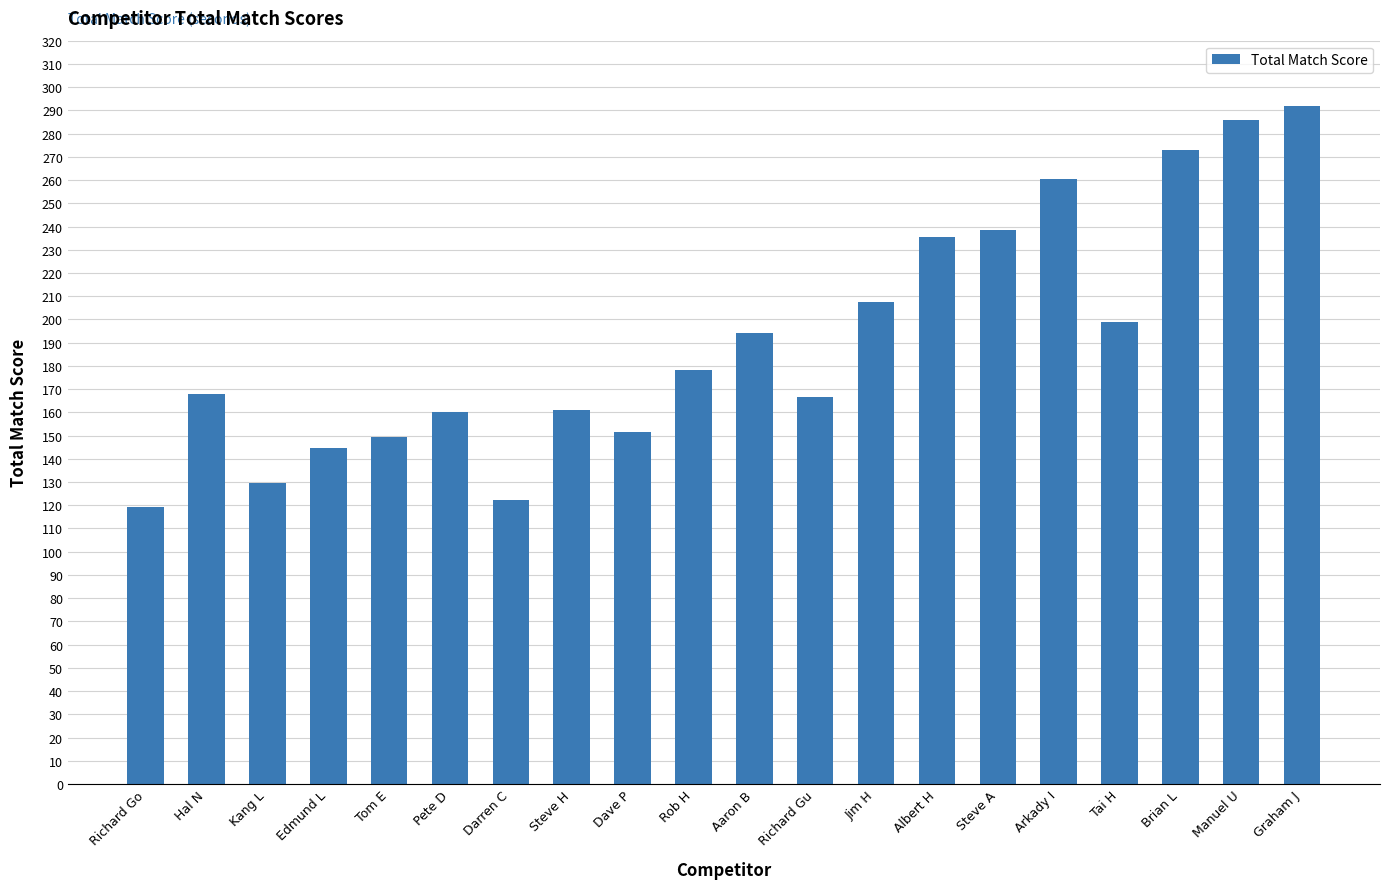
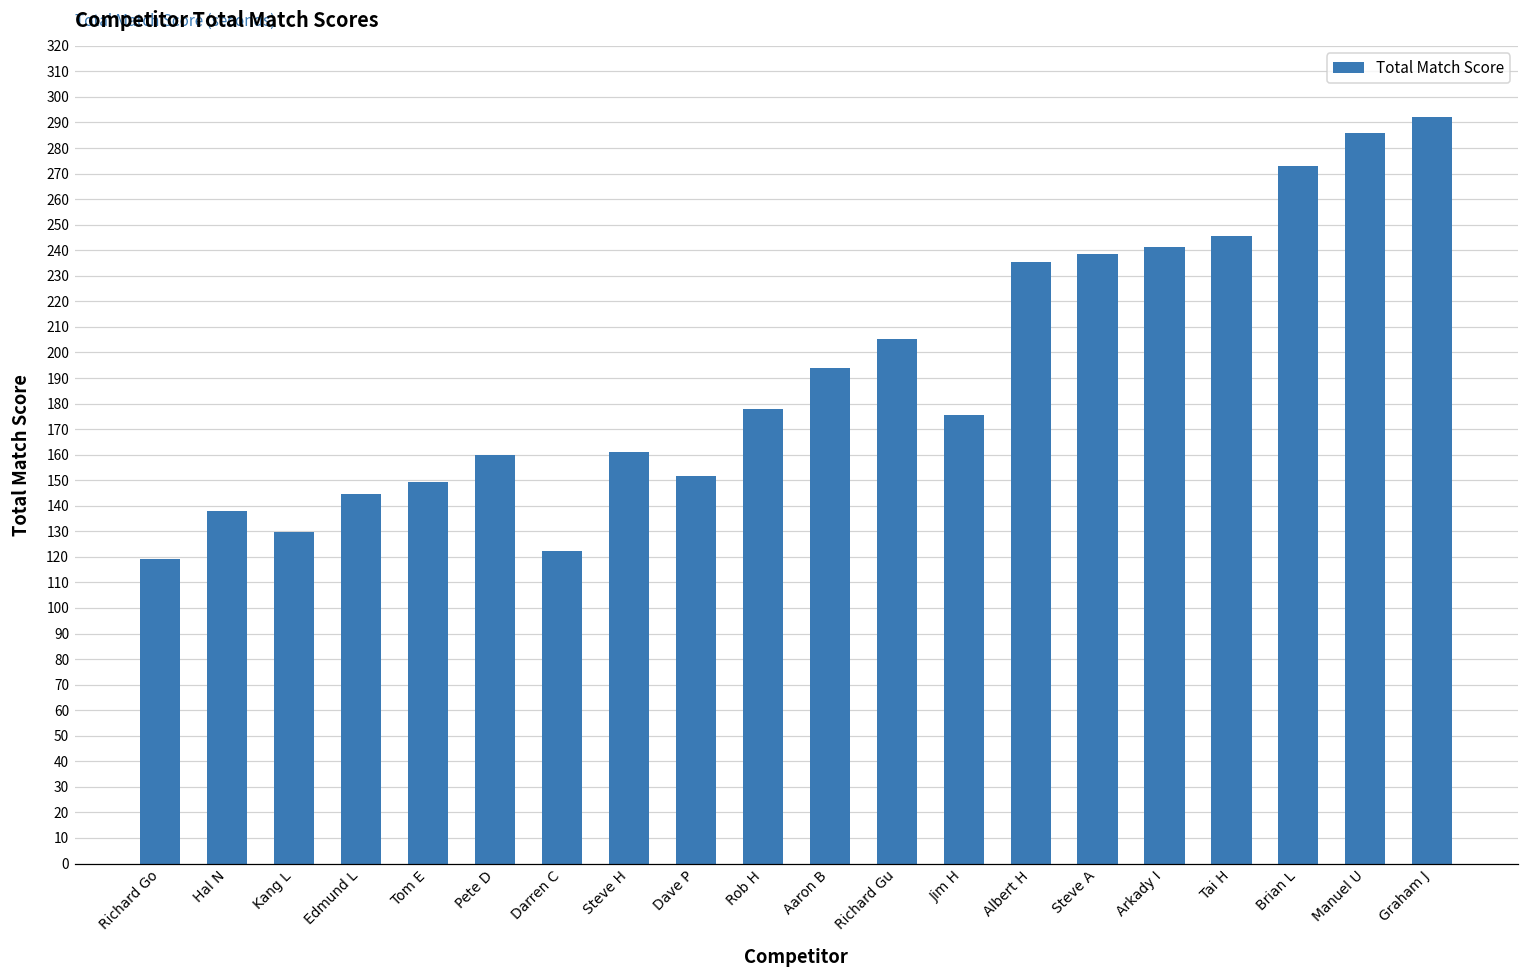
Hal N: 168 -> 138
Richard Gu: 167 -> 205
Jim H: 207 -> 175
Arkady I: 260 -> 241
Tai H: 199 -> 246
